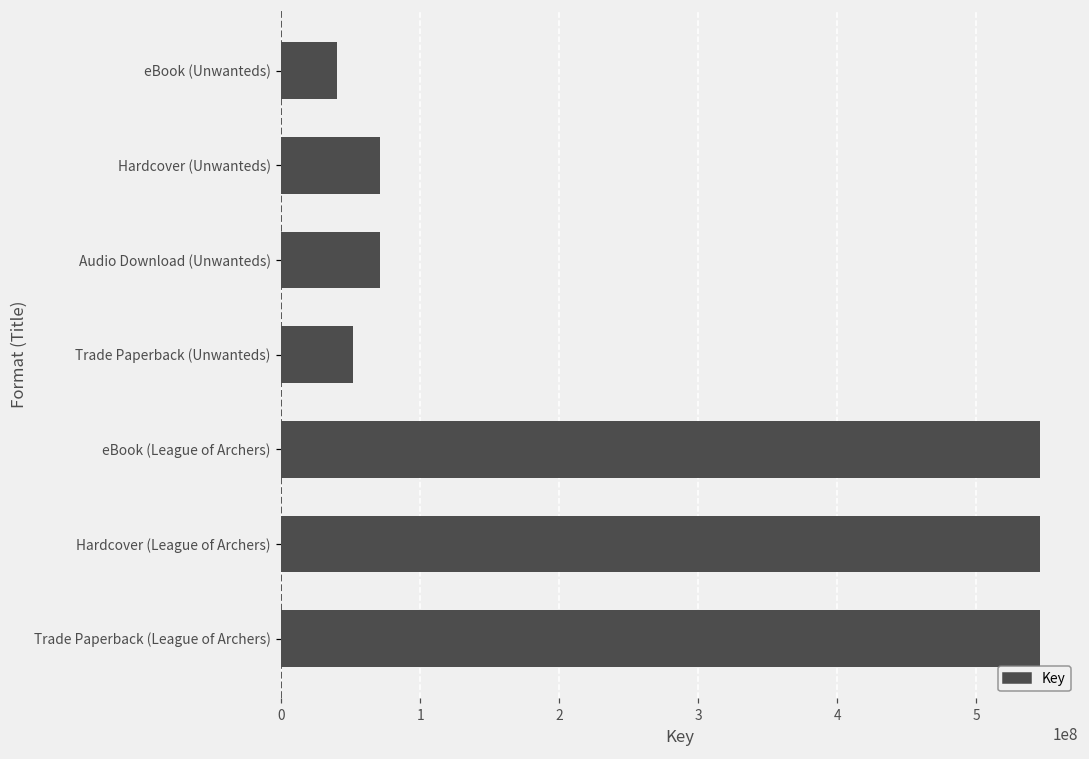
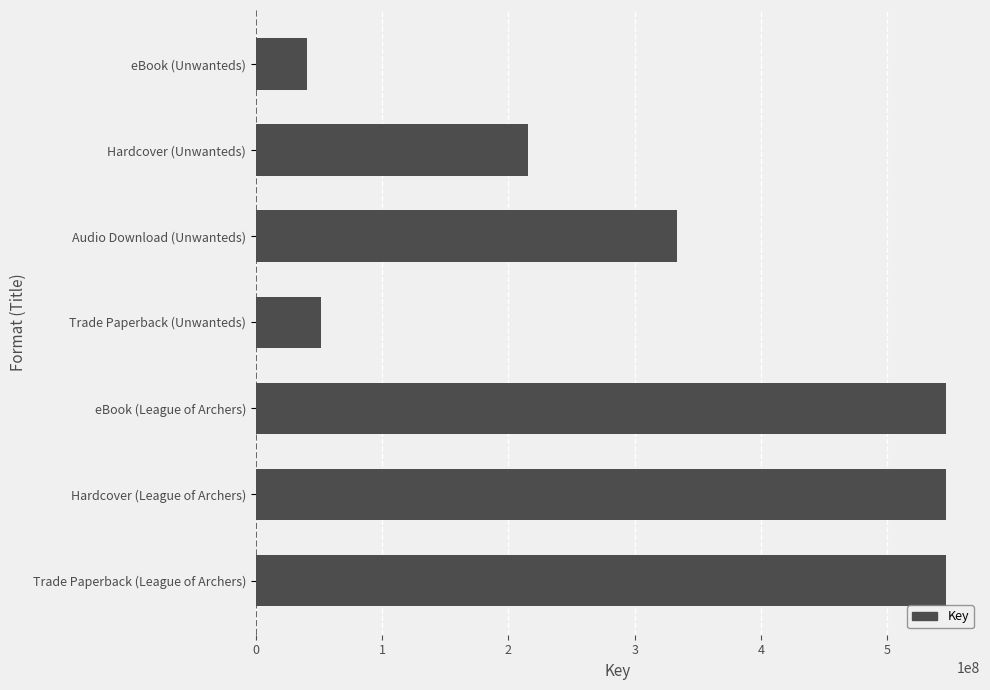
Hardcover (Unwanteds): 71000000 -> 216000000
Audio Download (Unwanteds): 71000000 -> 333000000
